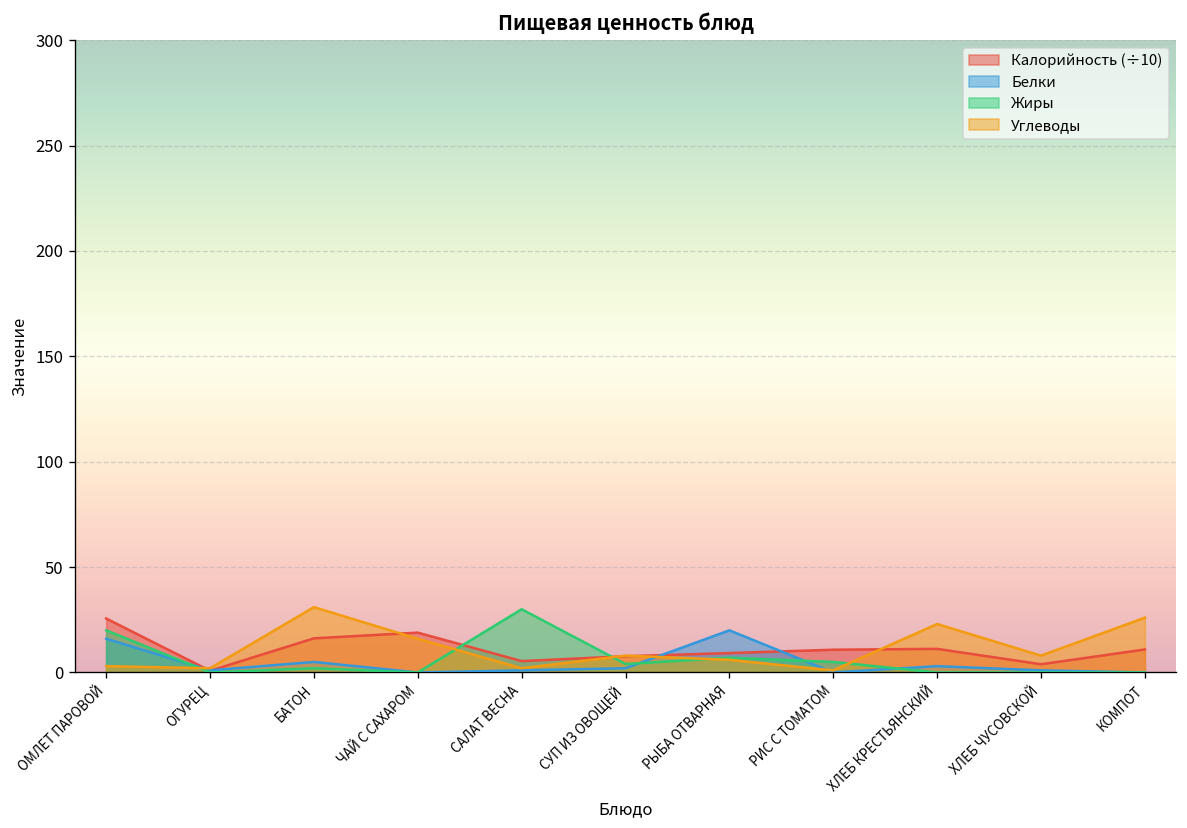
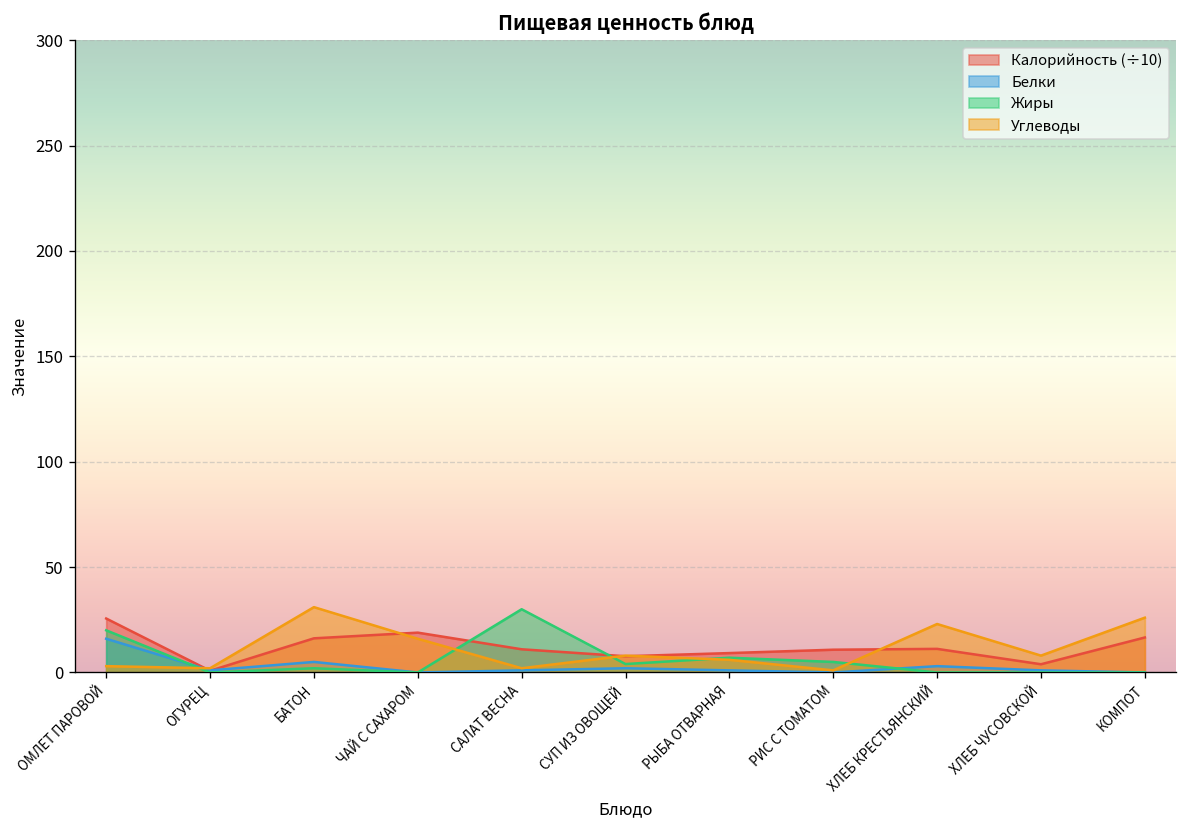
Калорийность (÷10), САЛАТ ВЕСНА: 5 -> 11
Белки, РЫБА ОТВАРНАЯ: 20 -> 1
Калорийность (÷10), КОМПОТ: 11 -> 17
